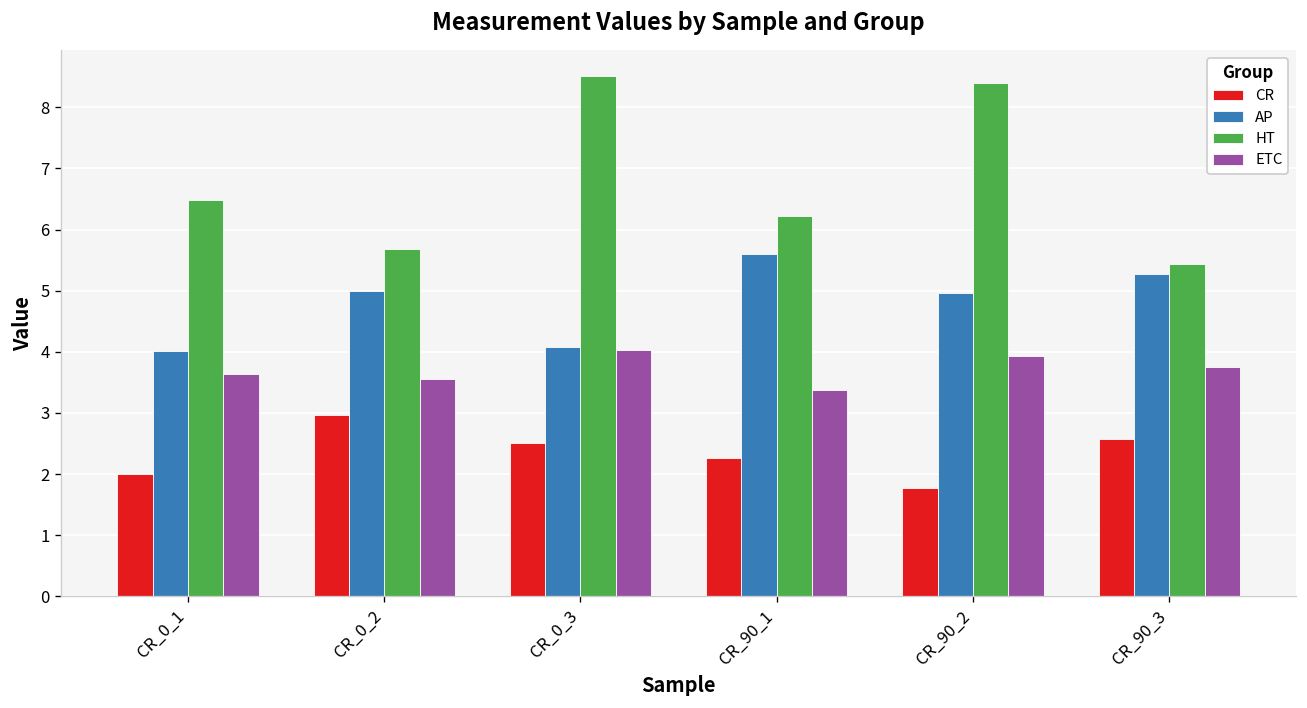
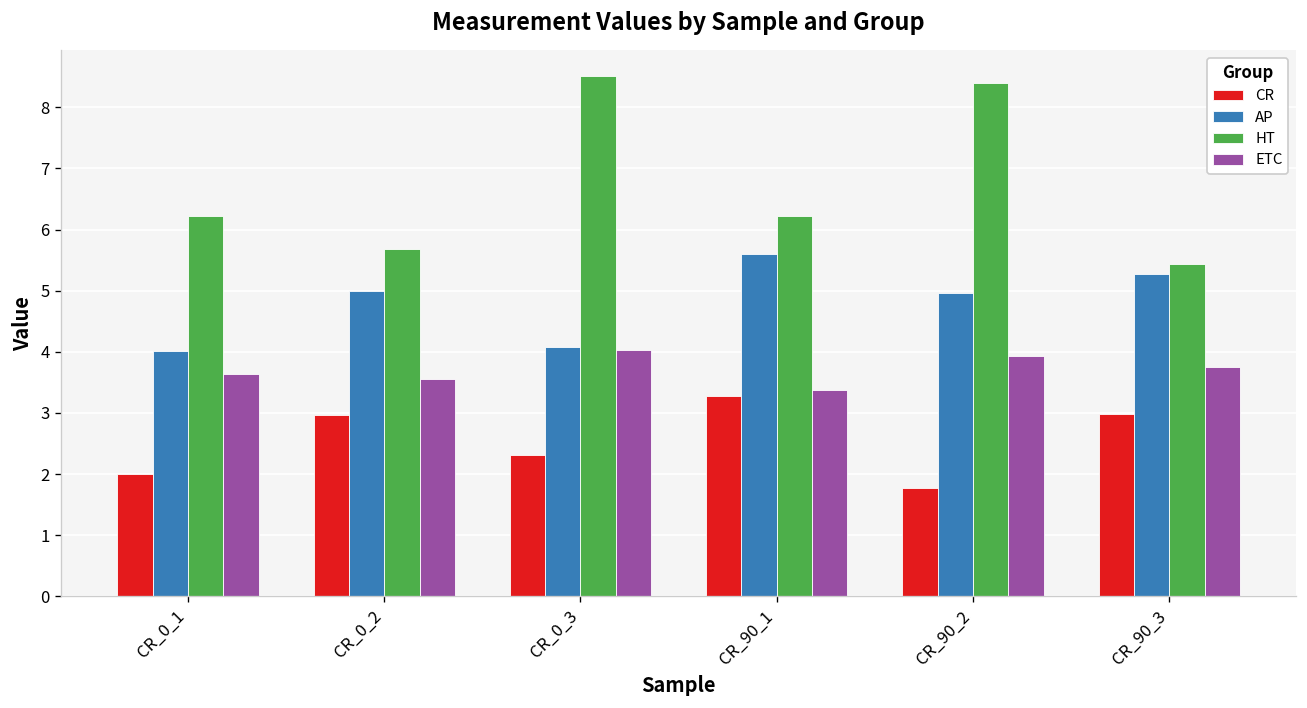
HT, CR_0_1: 6.5 -> 6.2
CR, CR_0_3: 2.5 -> 2.3
CR, CR_90_1: 2.3 -> 3.3
CR, CR_90_3: 2.6 -> 3.0
